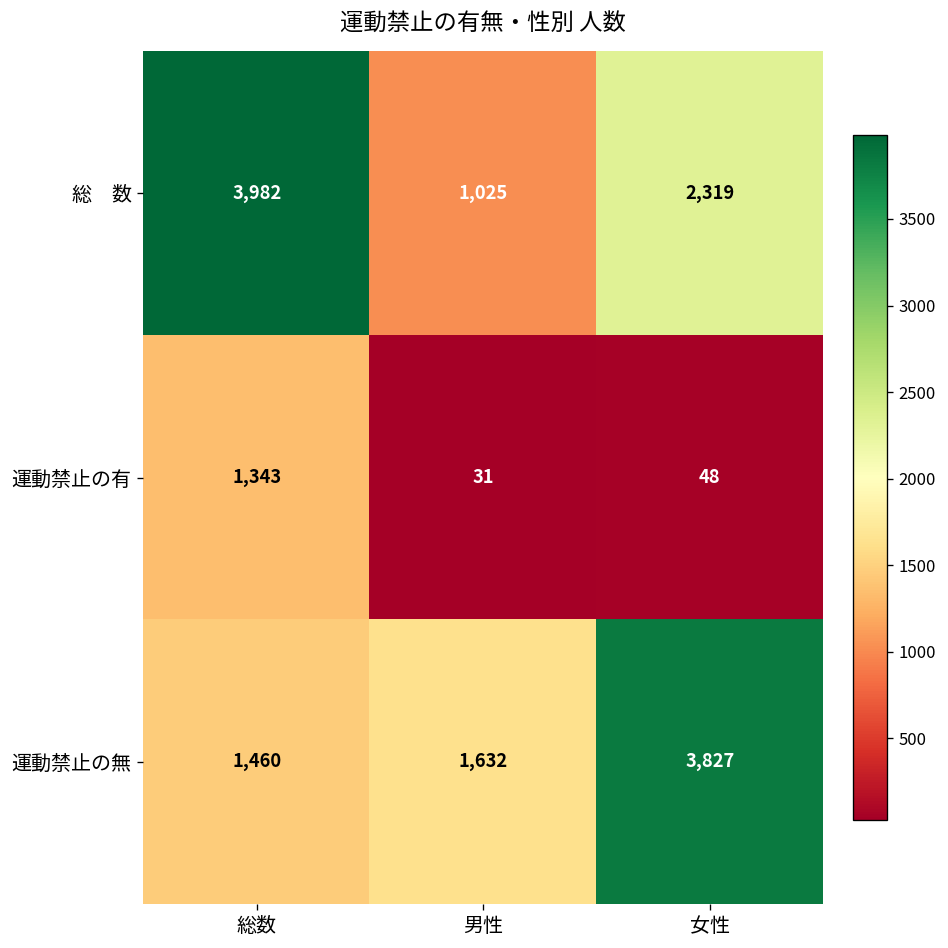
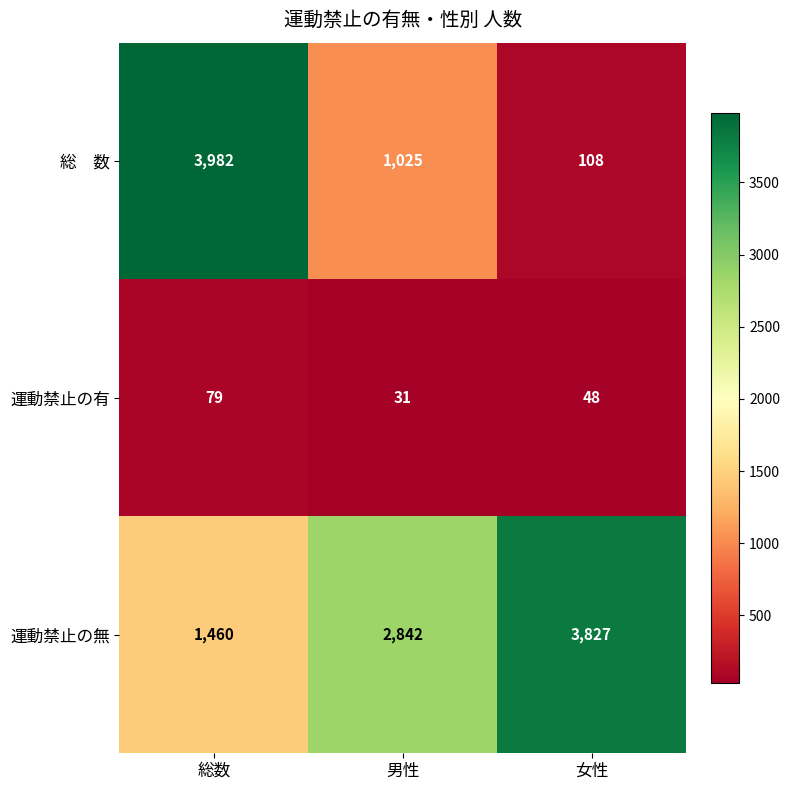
総 数, 女性: 2,319 -> 108
運動禁止の有, 総数: 1,343 -> 79
運動禁止の無, 男性: 1,632 -> 2,842
